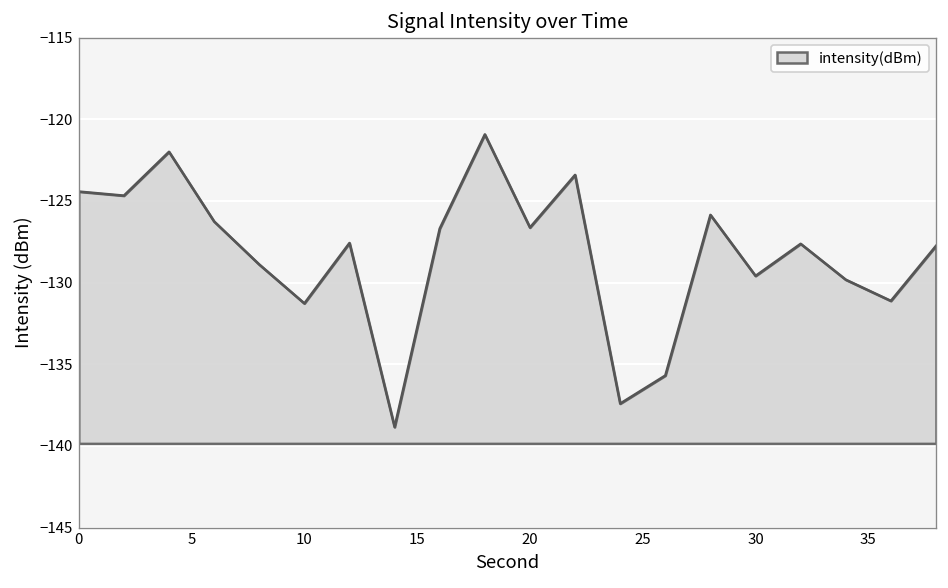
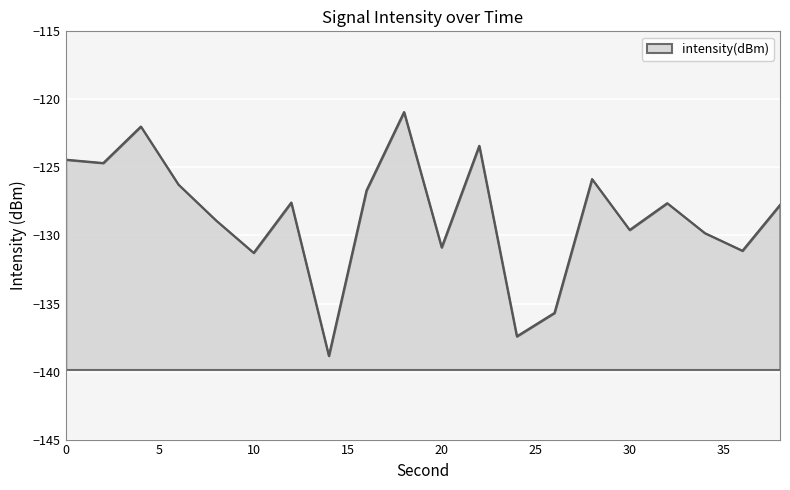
20: -126.6 -> -130.9
